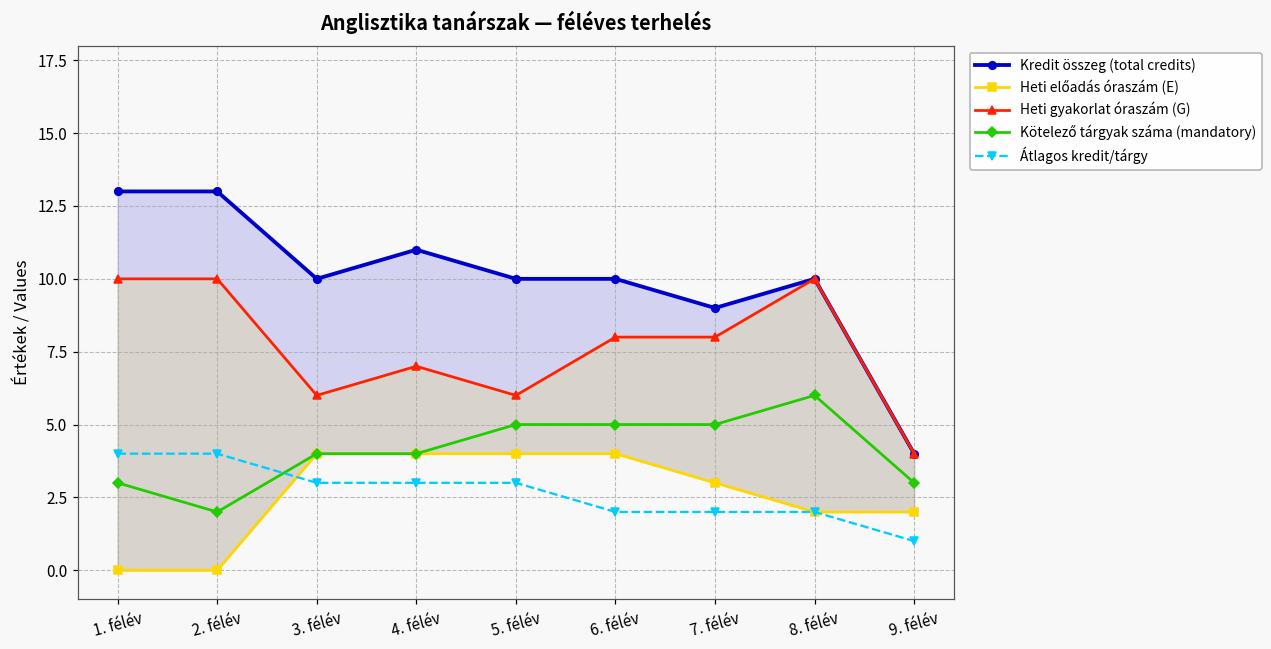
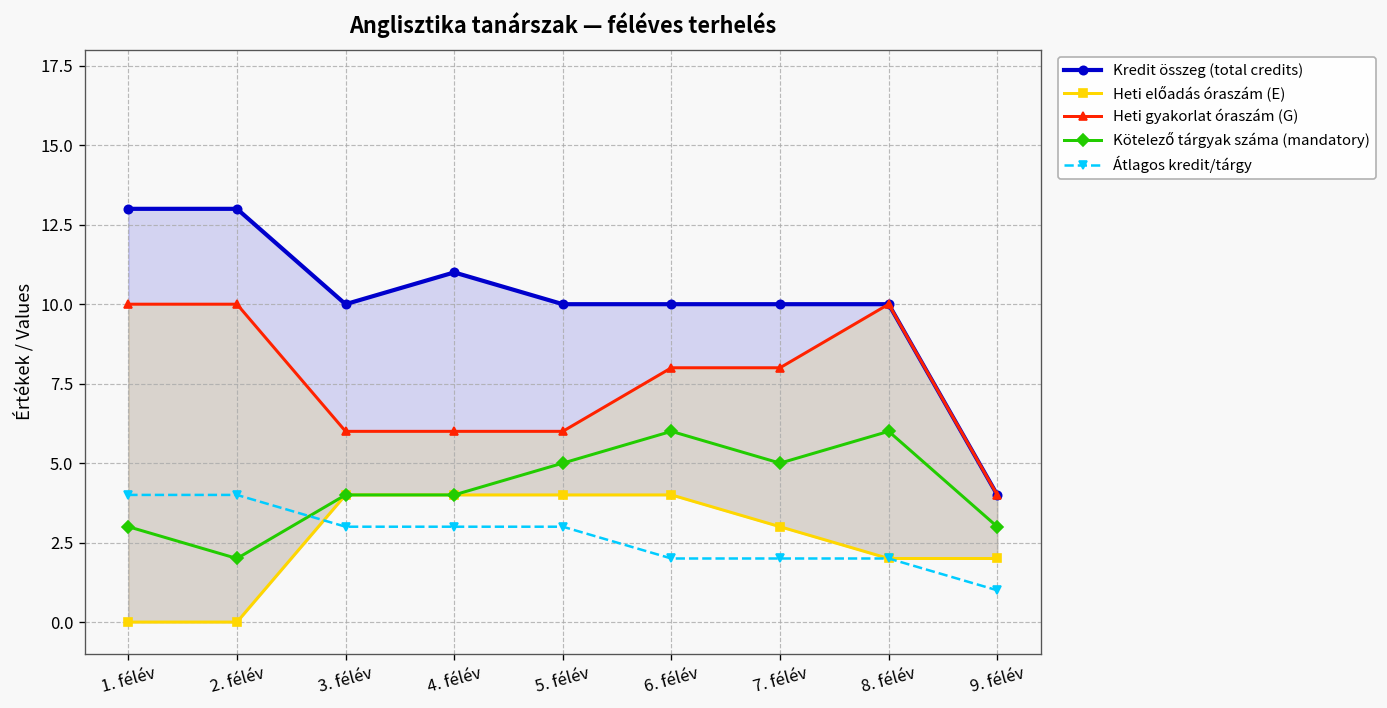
Heti gyakorlat óraszám (G), 4. félév: 7 -> 6
Kötelező tárgyak száma (mandatory), 6. félév: 5 -> 6
Kredit összeg (total credits), 7. félév: 9 -> 10
